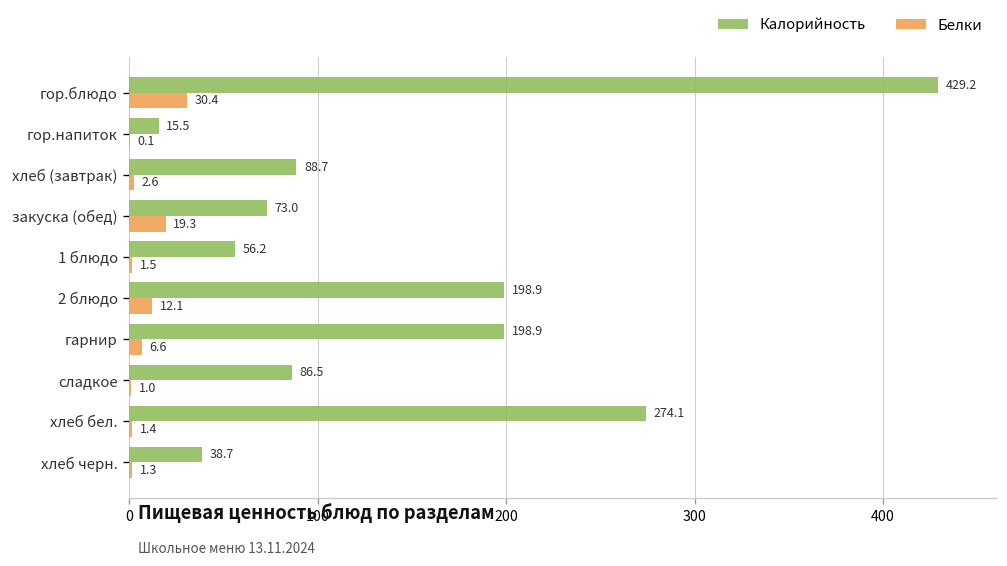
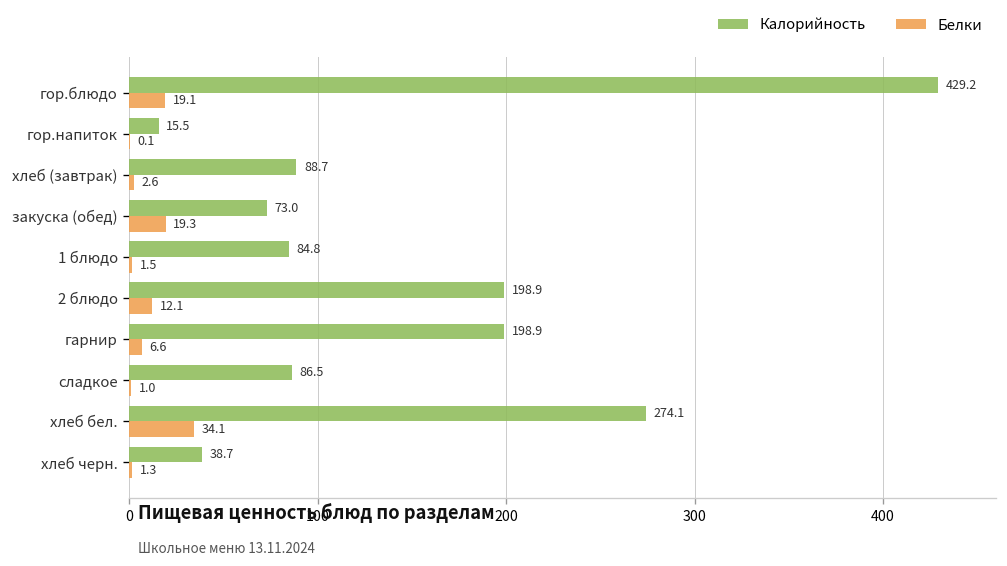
Белки, гор.блюдо: 30.4 -> 19.1
Калорийность, 1 блюдо: 56.2 -> 84.8
Белки, хлеб бел.: 1.4 -> 34.1
